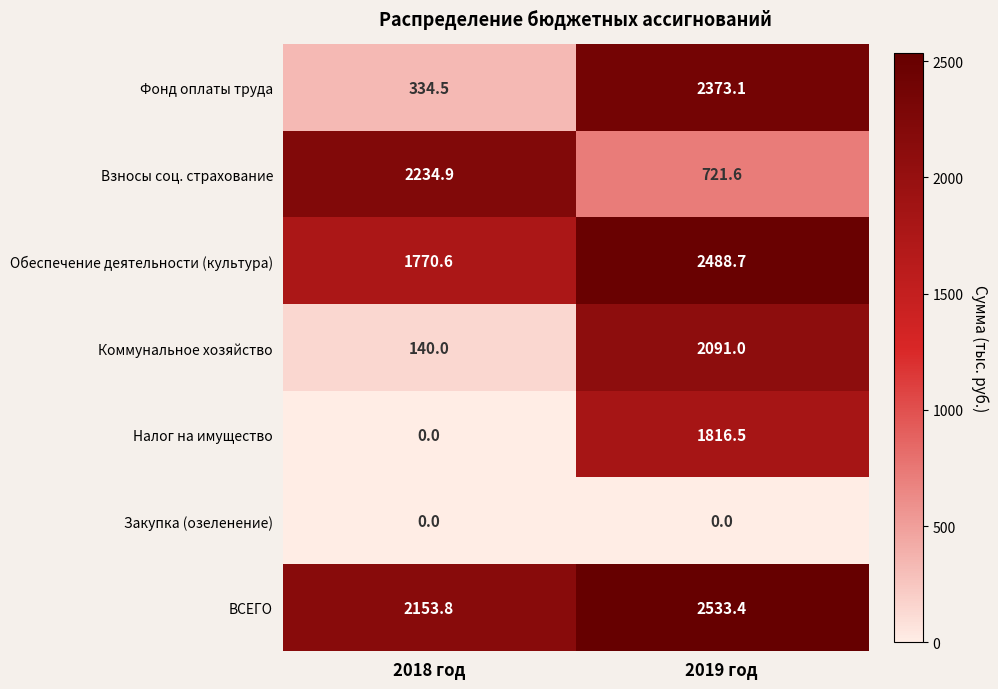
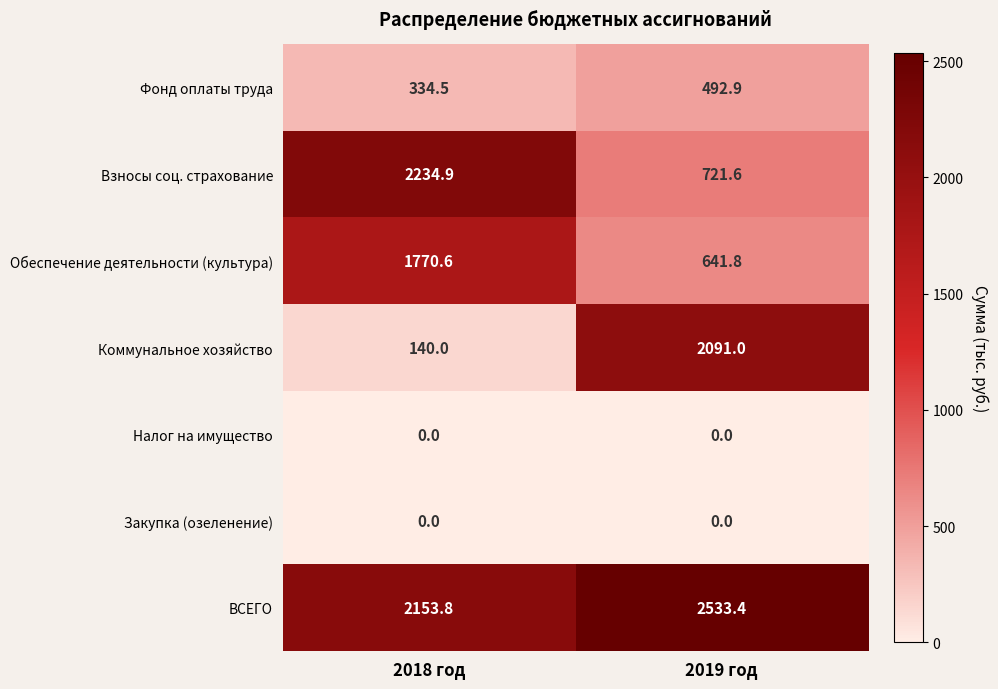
Фонд оплаты труда, 2019 год: 2373.1 -> 492.9
Обеспечение деятельности (культура), 2019 год: 2488.7 -> 641.8
Налог на имущество, 2019 год: 1816.5 -> 0.0
